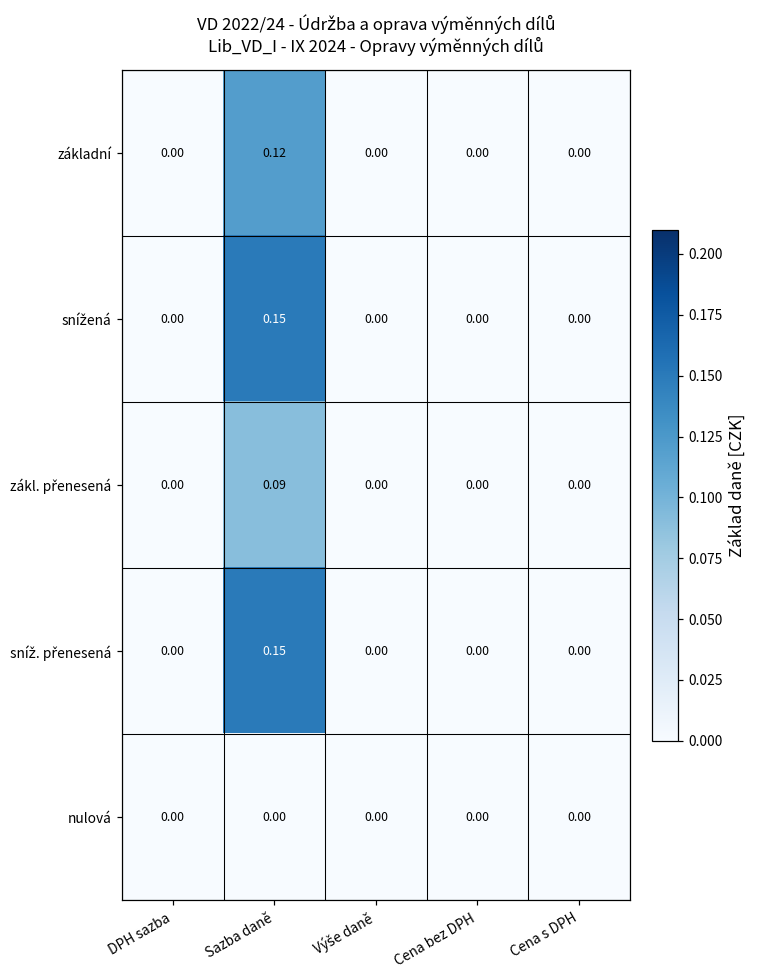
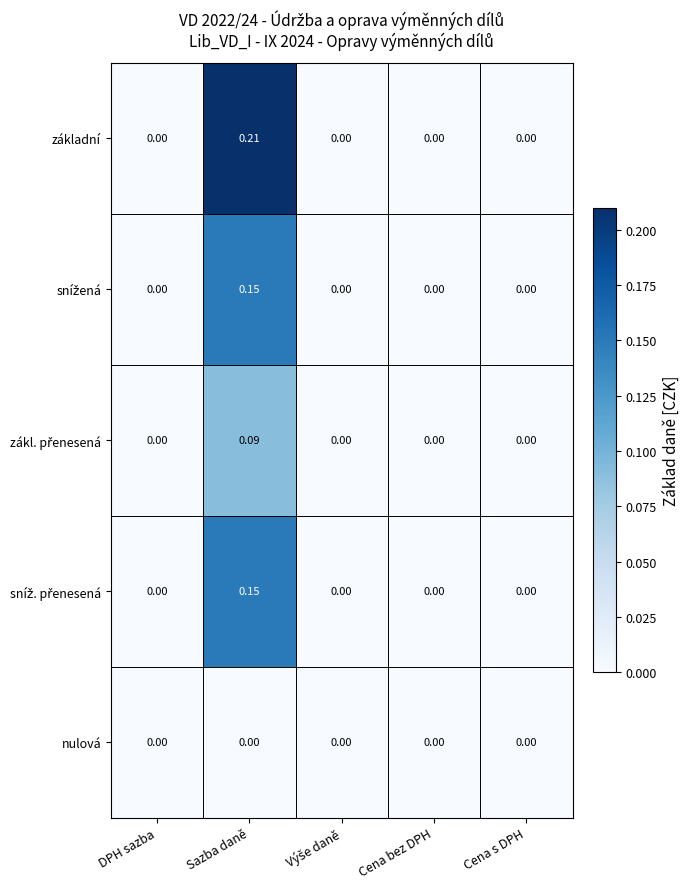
základní, Sazba daně: 0.12 -> 0.21
